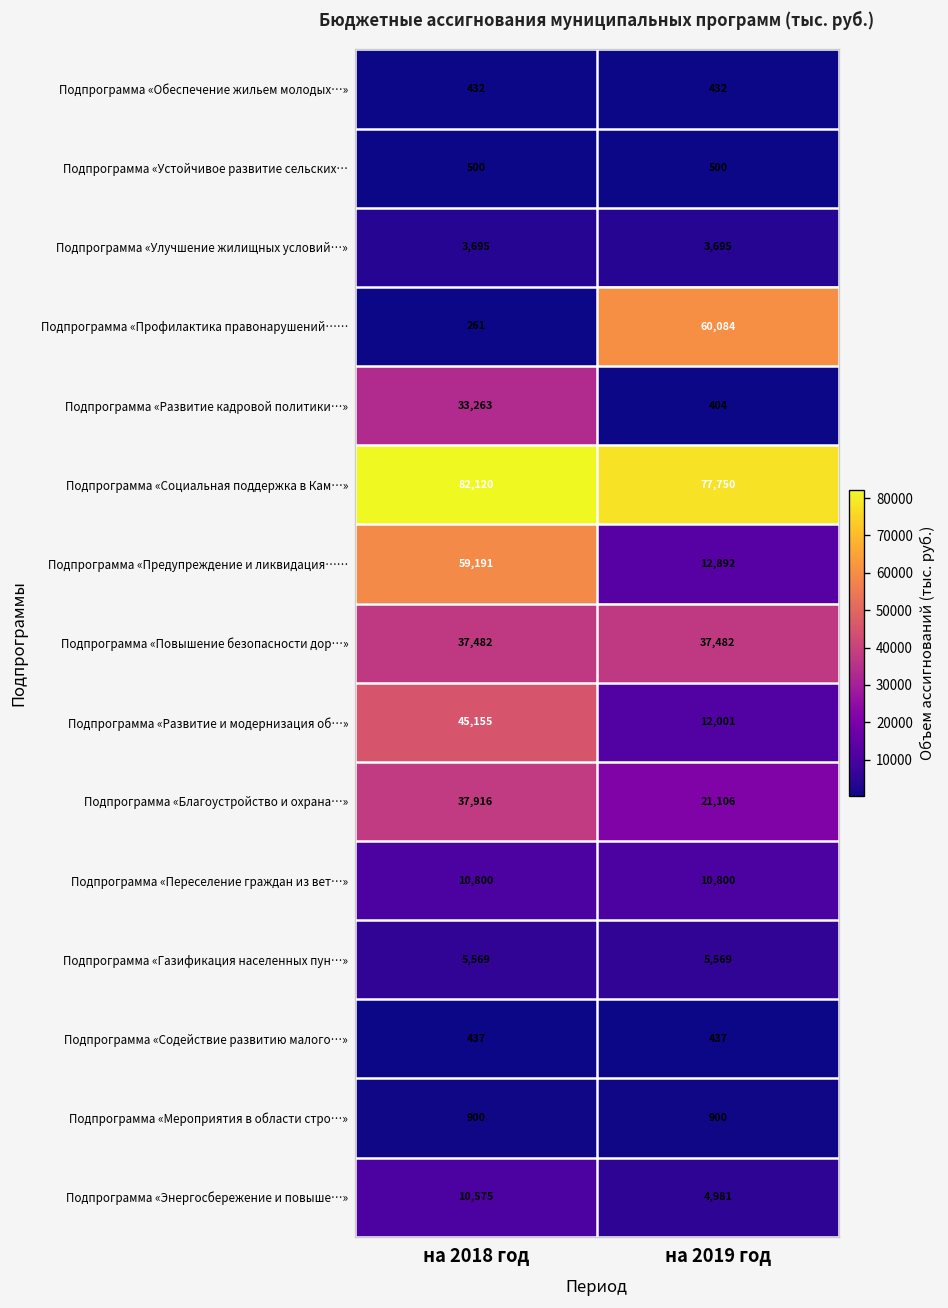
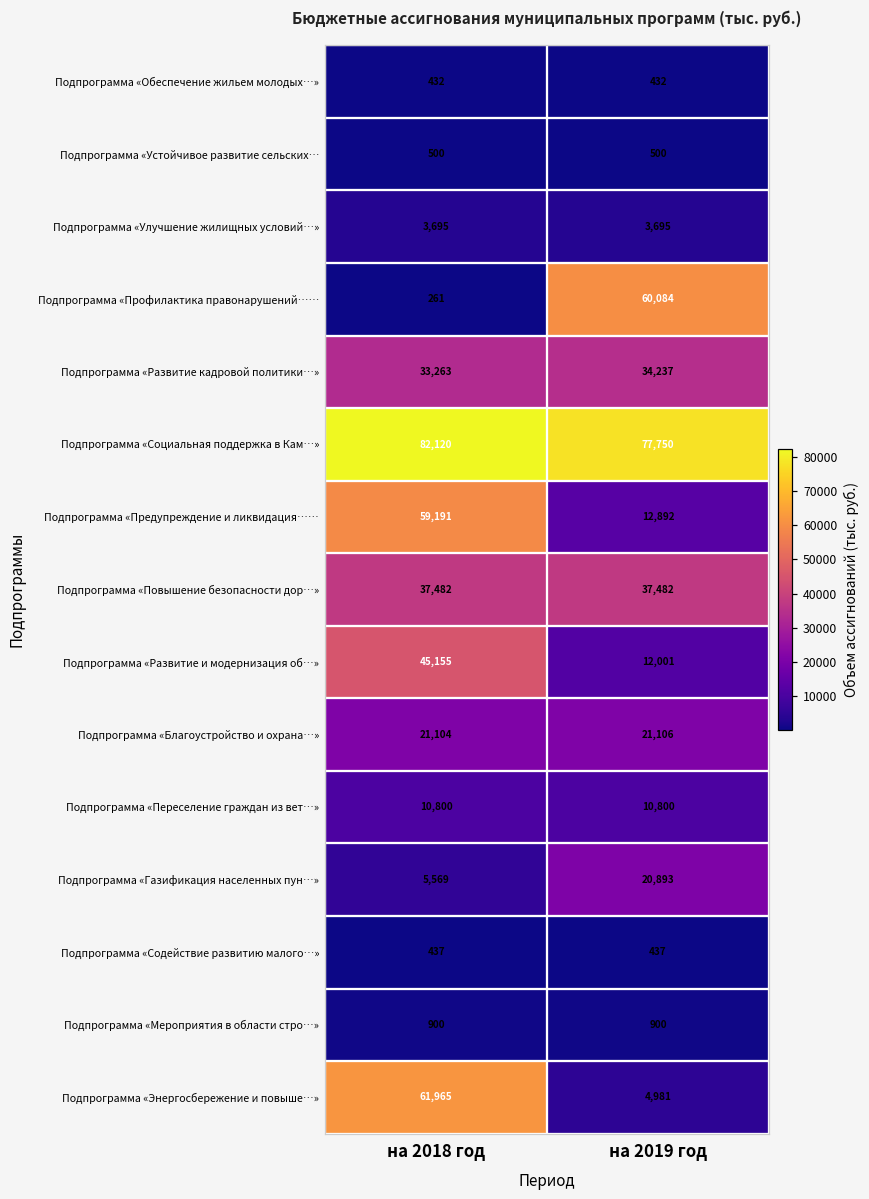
Подпрограмма «Развитие кадровой политики…», на 2019 год: 404 -> 34,237
Подпрограмма «Благоустройство и охрана…», на 2018 год: 37,916 -> 21,104
Подпрограмма «Газификация населенных пун…», на 2019 год: 5,569 -> 20,893
Подпрограмма «Энергосбережение и повыше…», на 2018 год: 10,575 -> 61,965
